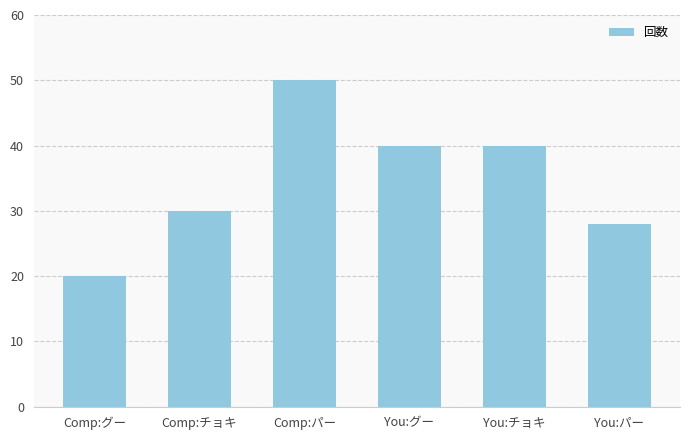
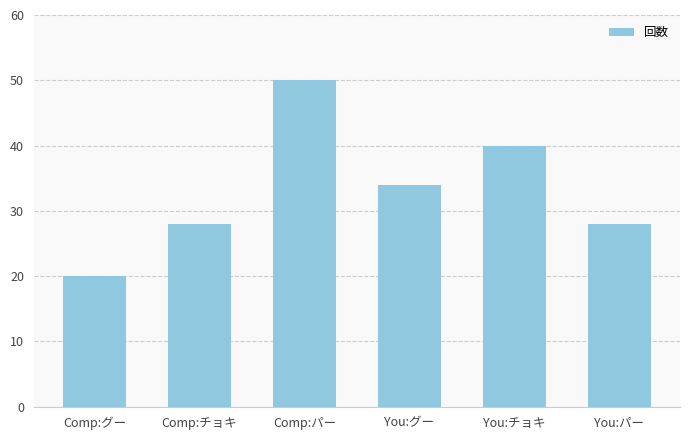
Comp:チョキ: 30 -> 28
You:グー: 40 -> 34
